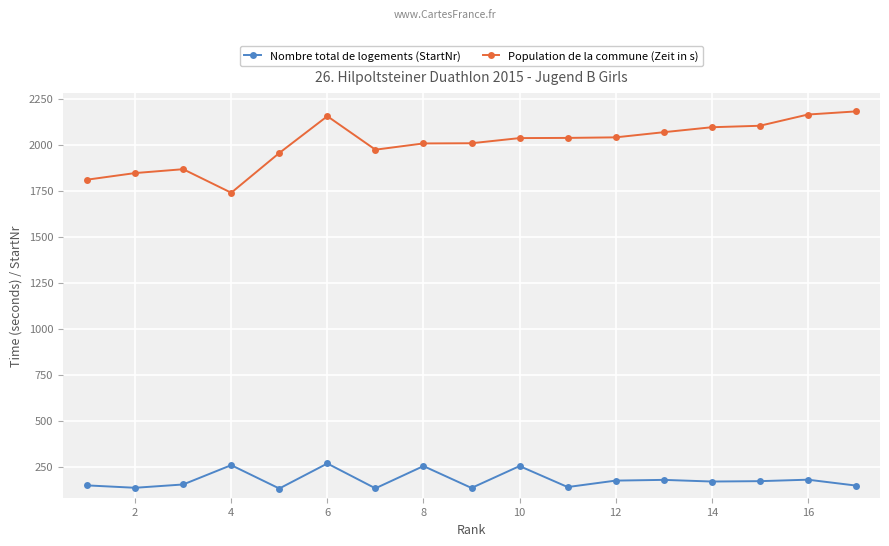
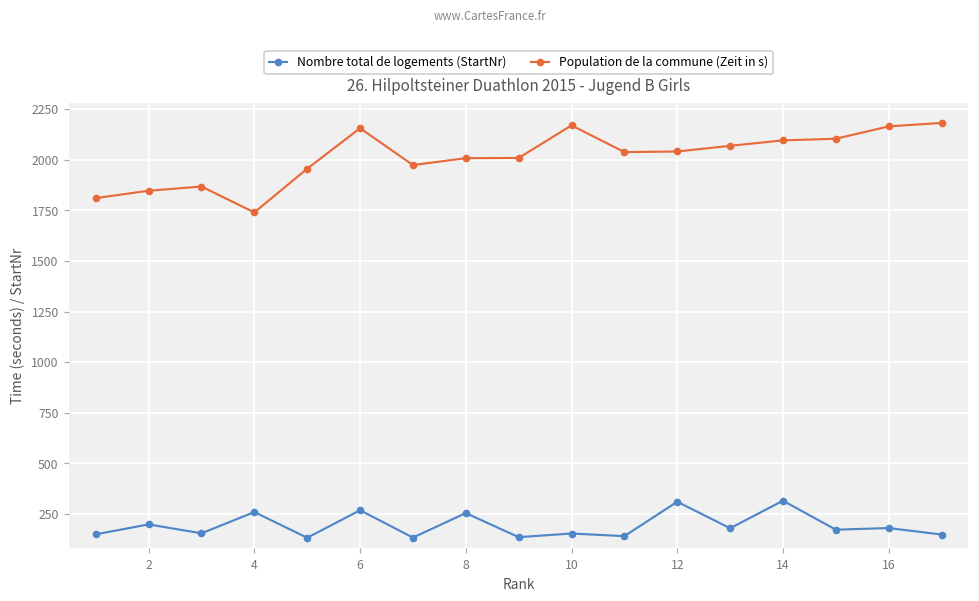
Nombre total de logements (StartNr), 2: 140 -> 200
Nombre total de logements (StartNr), 10: 260 -> 150
Population de la commune (Zeit in s), 10: 2040 -> 2170
Nombre total de logements (StartNr), 12: 180 -> 310
Nombre total de logements (StartNr), 14: 170 -> 320
